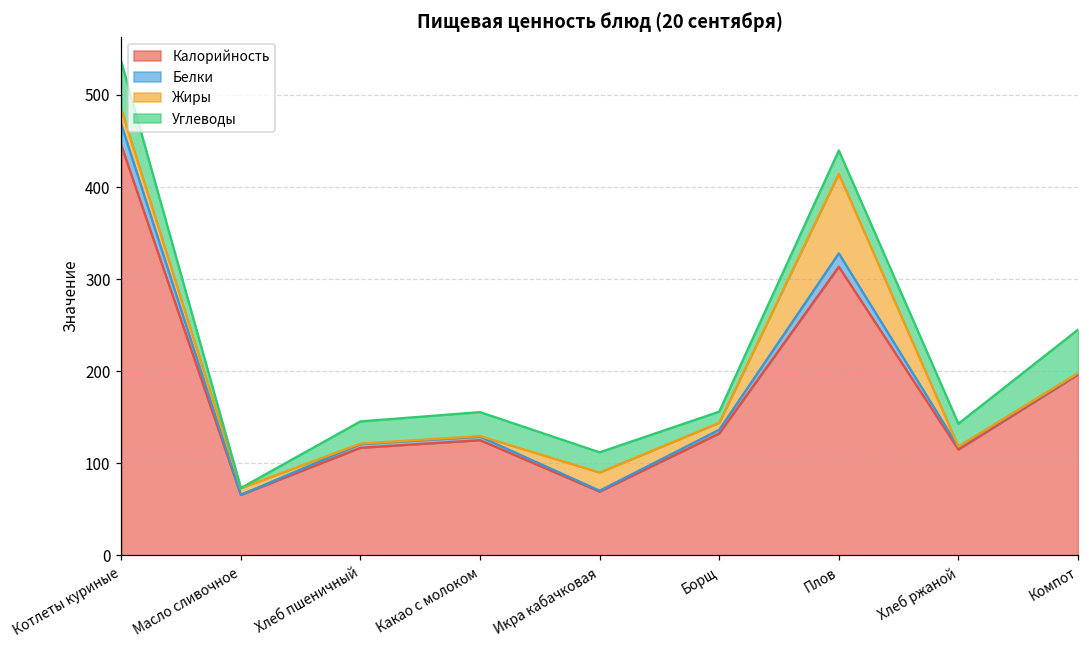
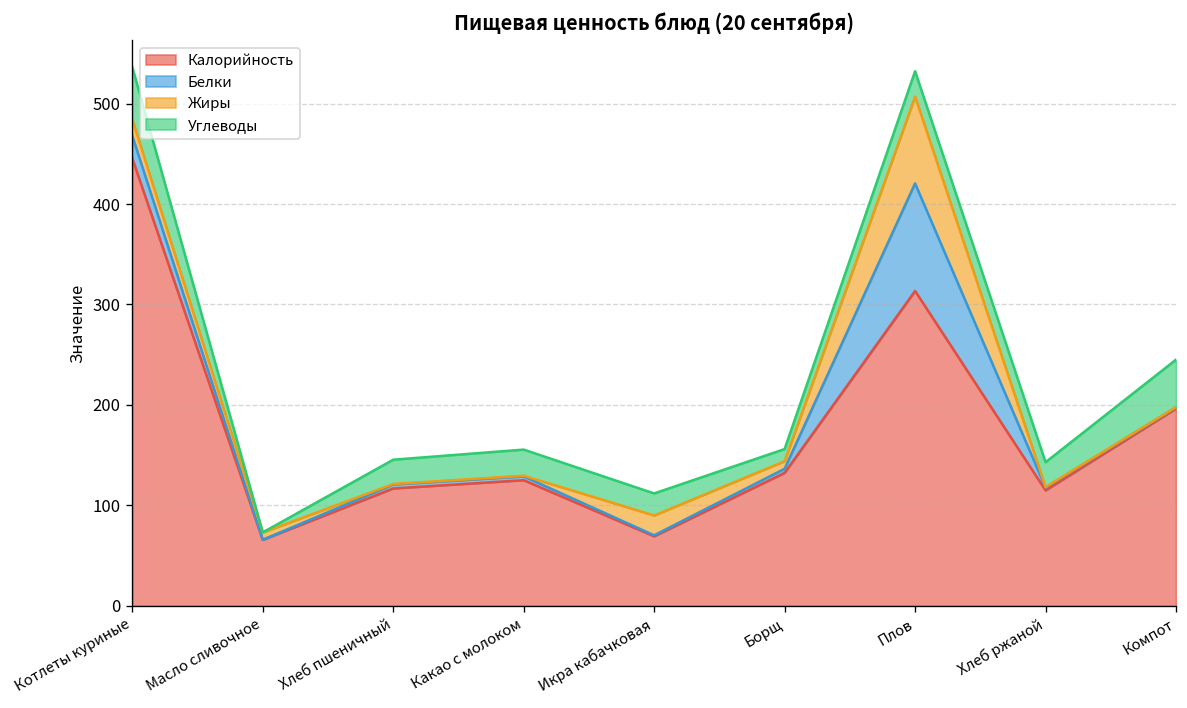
Белки, Плов: 10 -> 110
